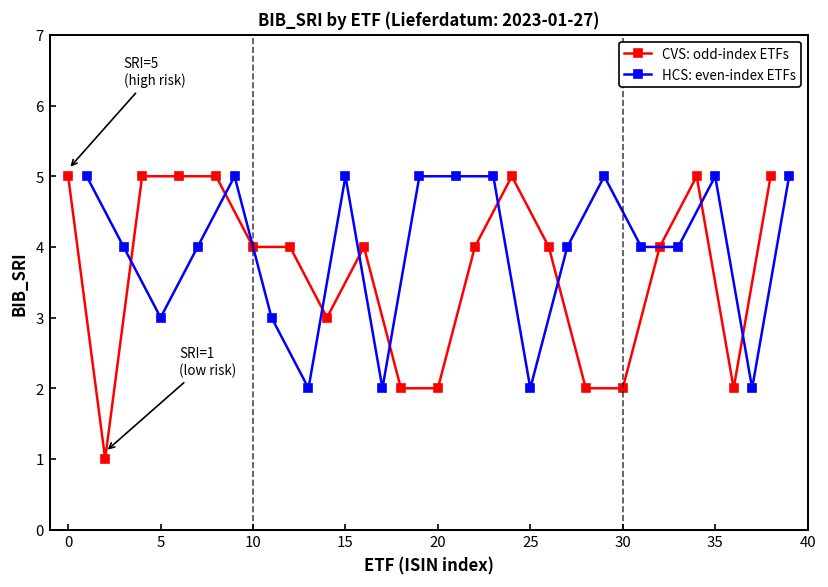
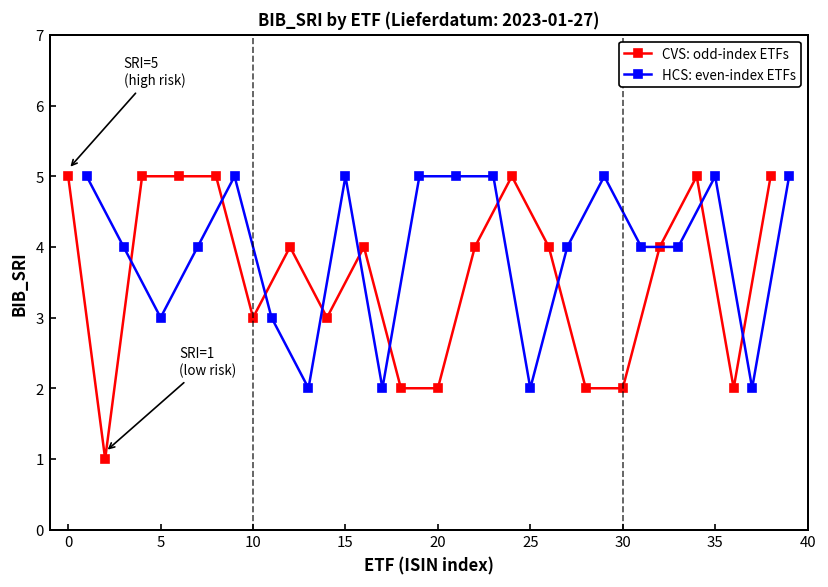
CVS: odd-index ETFs, 10: 4 -> 3
